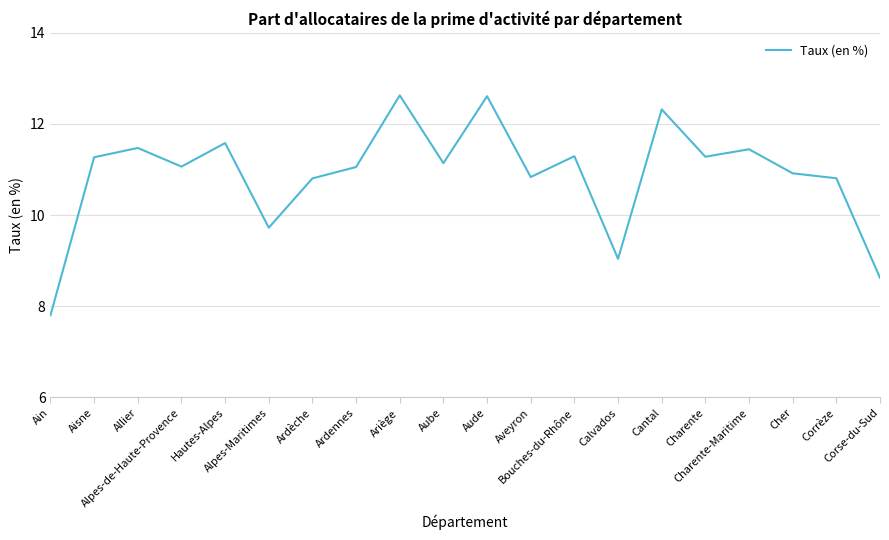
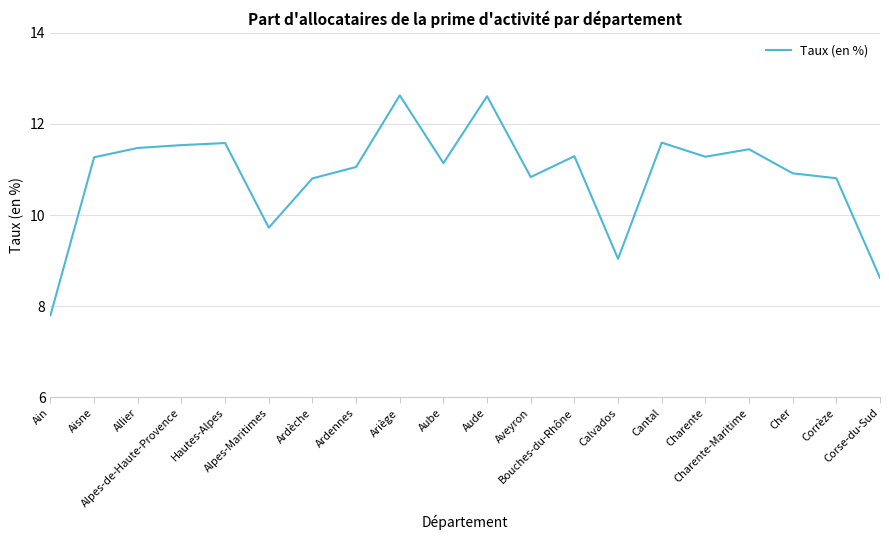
Alpes-de-Haute-Provence: 11.1 -> 11.5
Cantal: 12.3 -> 11.6
